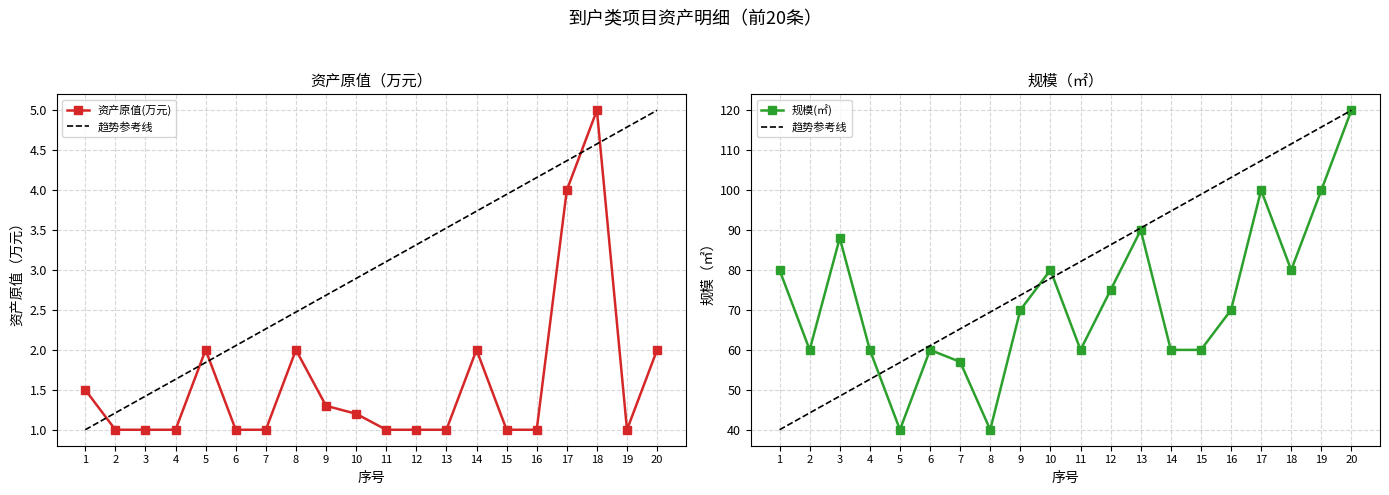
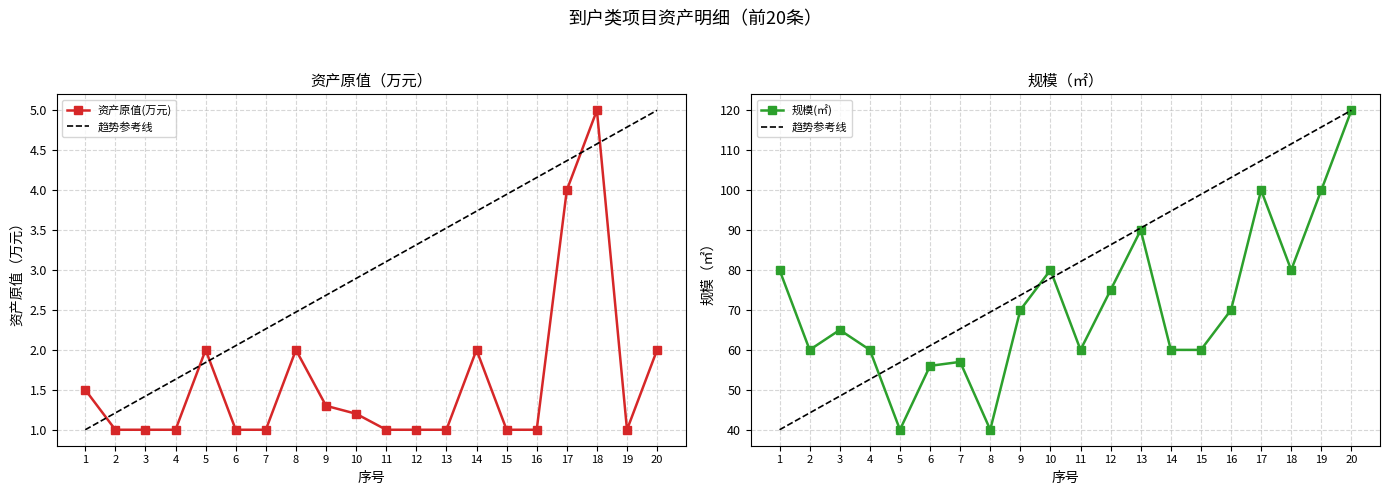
规模（㎡）, 规模(㎡), 3: 88 -> 65
规模（㎡）, 规模(㎡), 6: 60 -> 56
